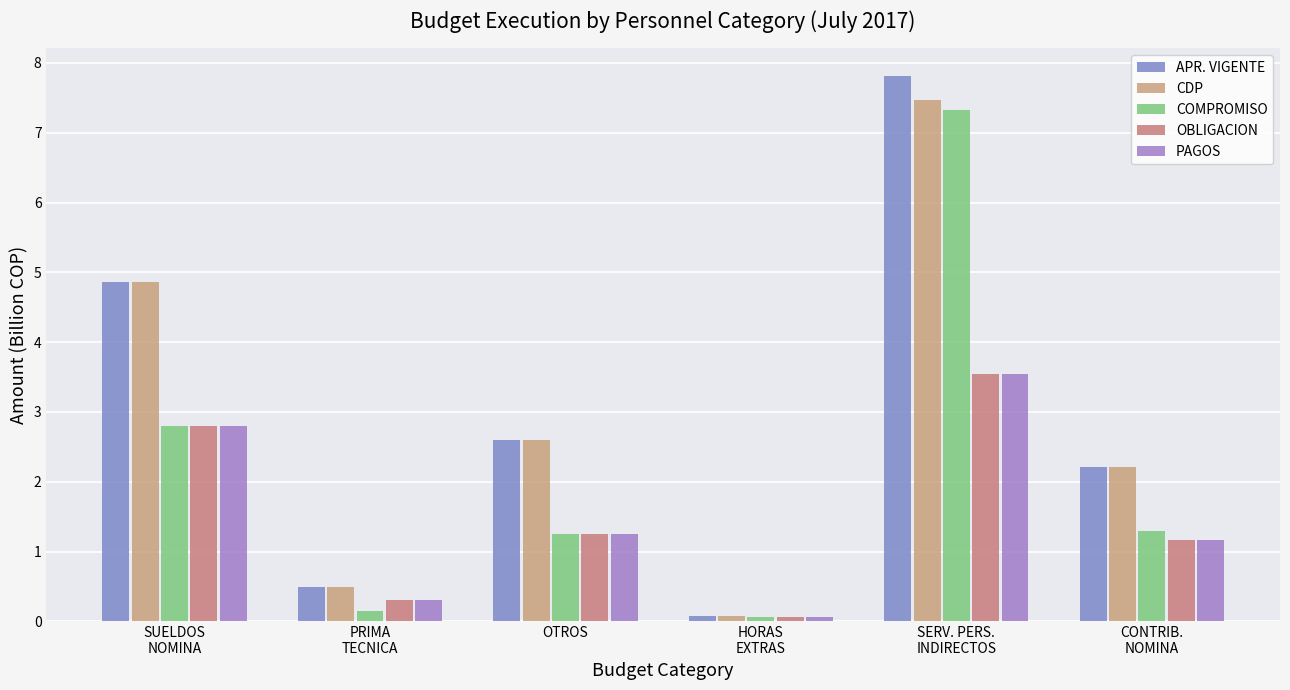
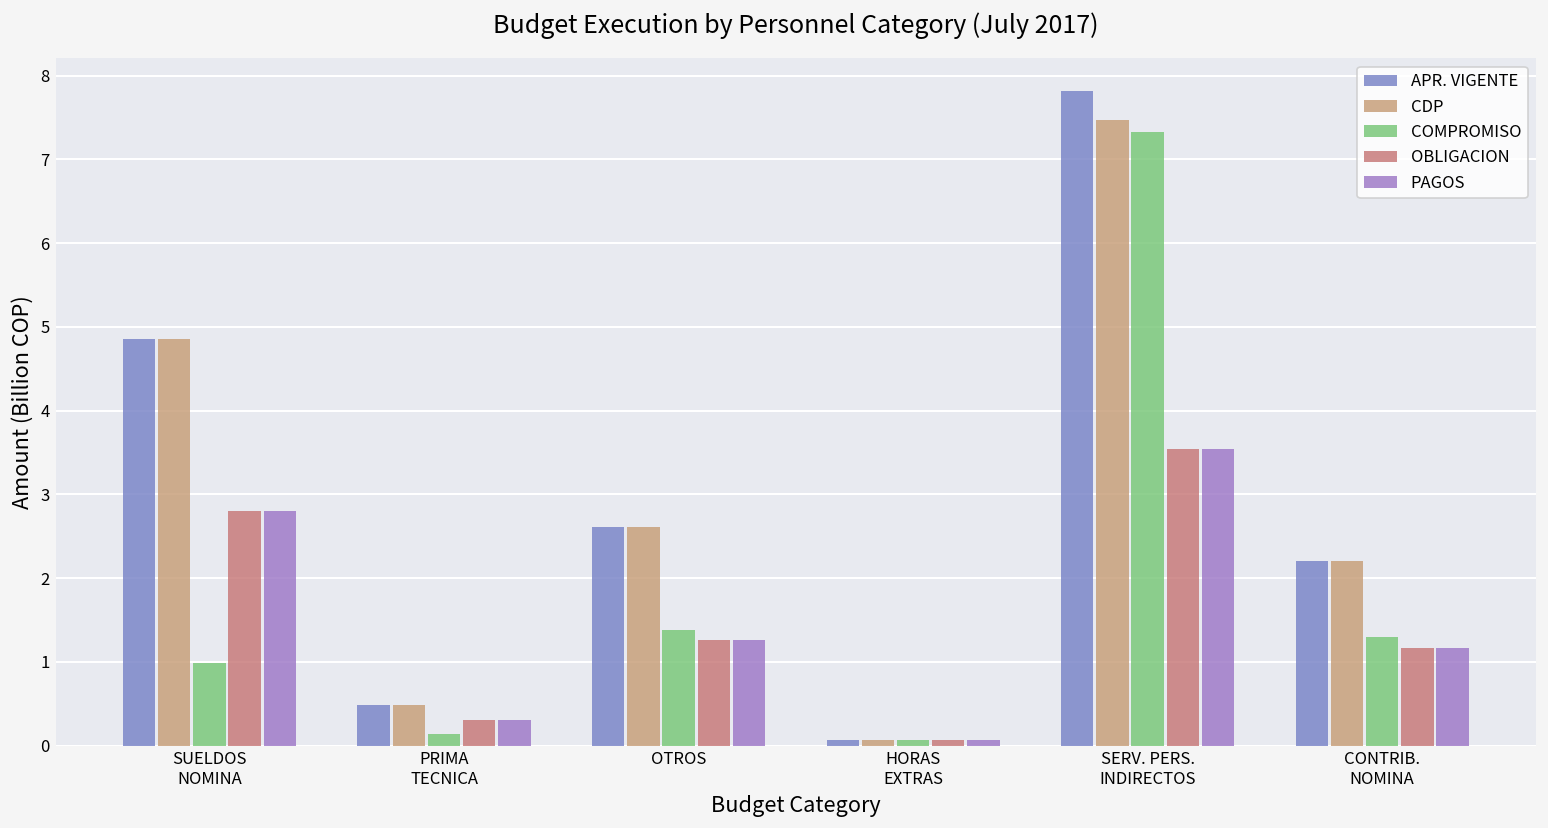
COMPROMISO, SUELDOS NOMINA: 2.8 -> 1.0
COMPROMISO, OTROS: 1.3 -> 1.4
